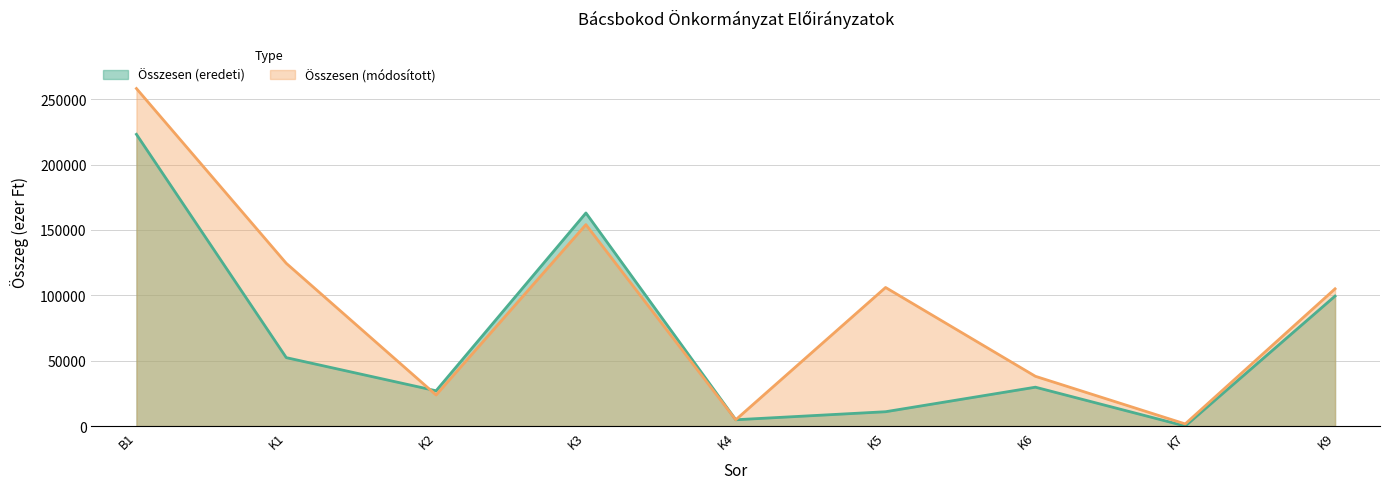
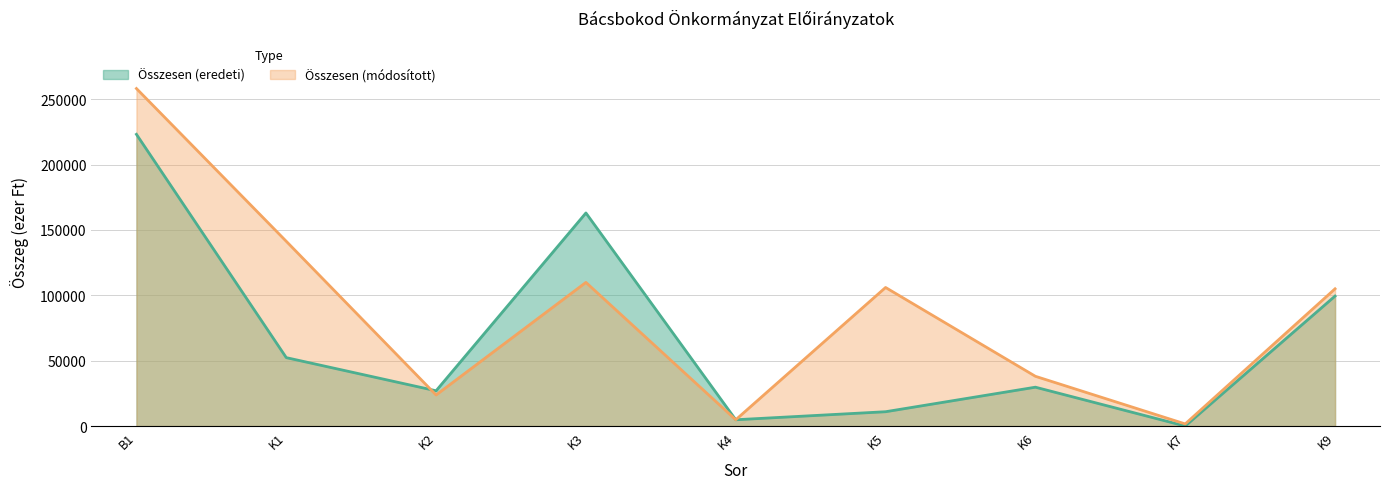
Összesen (módosított), K1: 125000 -> 141000
Összesen (módosított), K3: 154000 -> 110000
